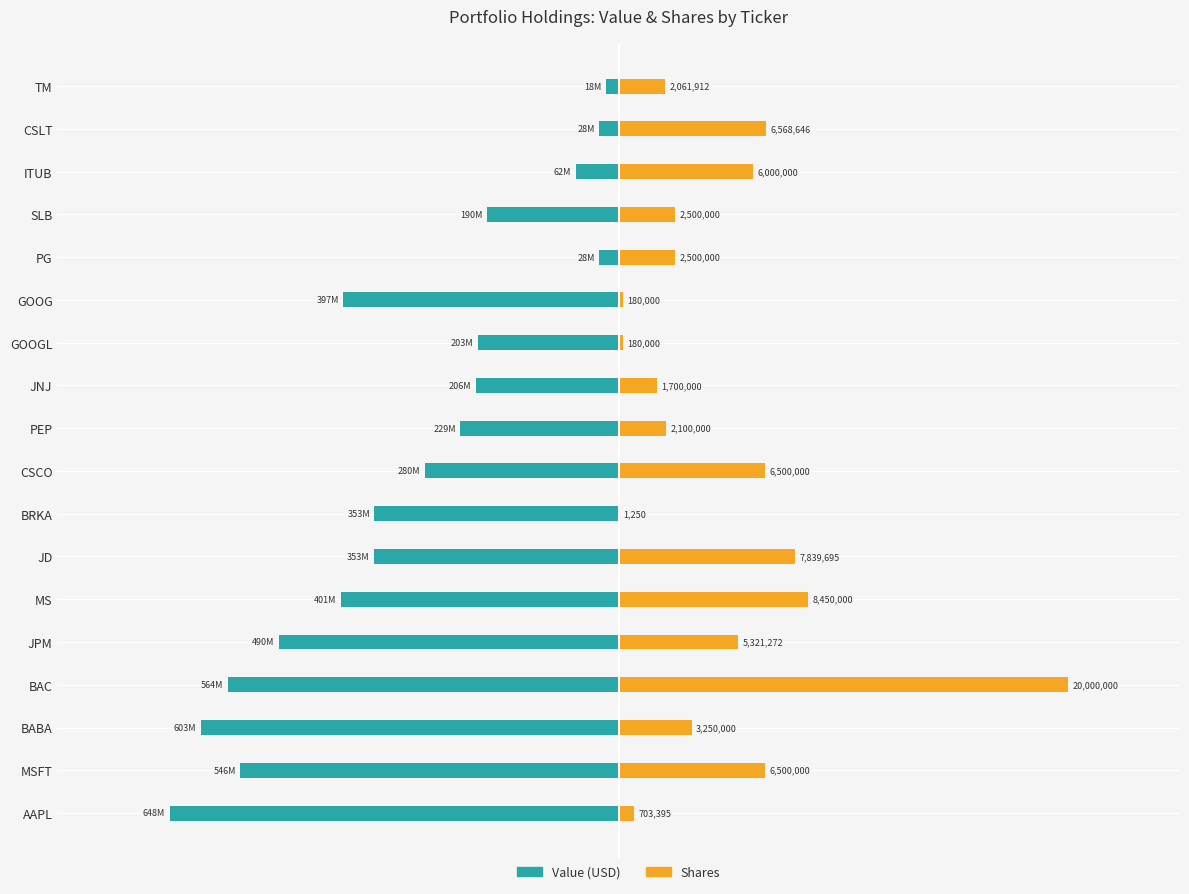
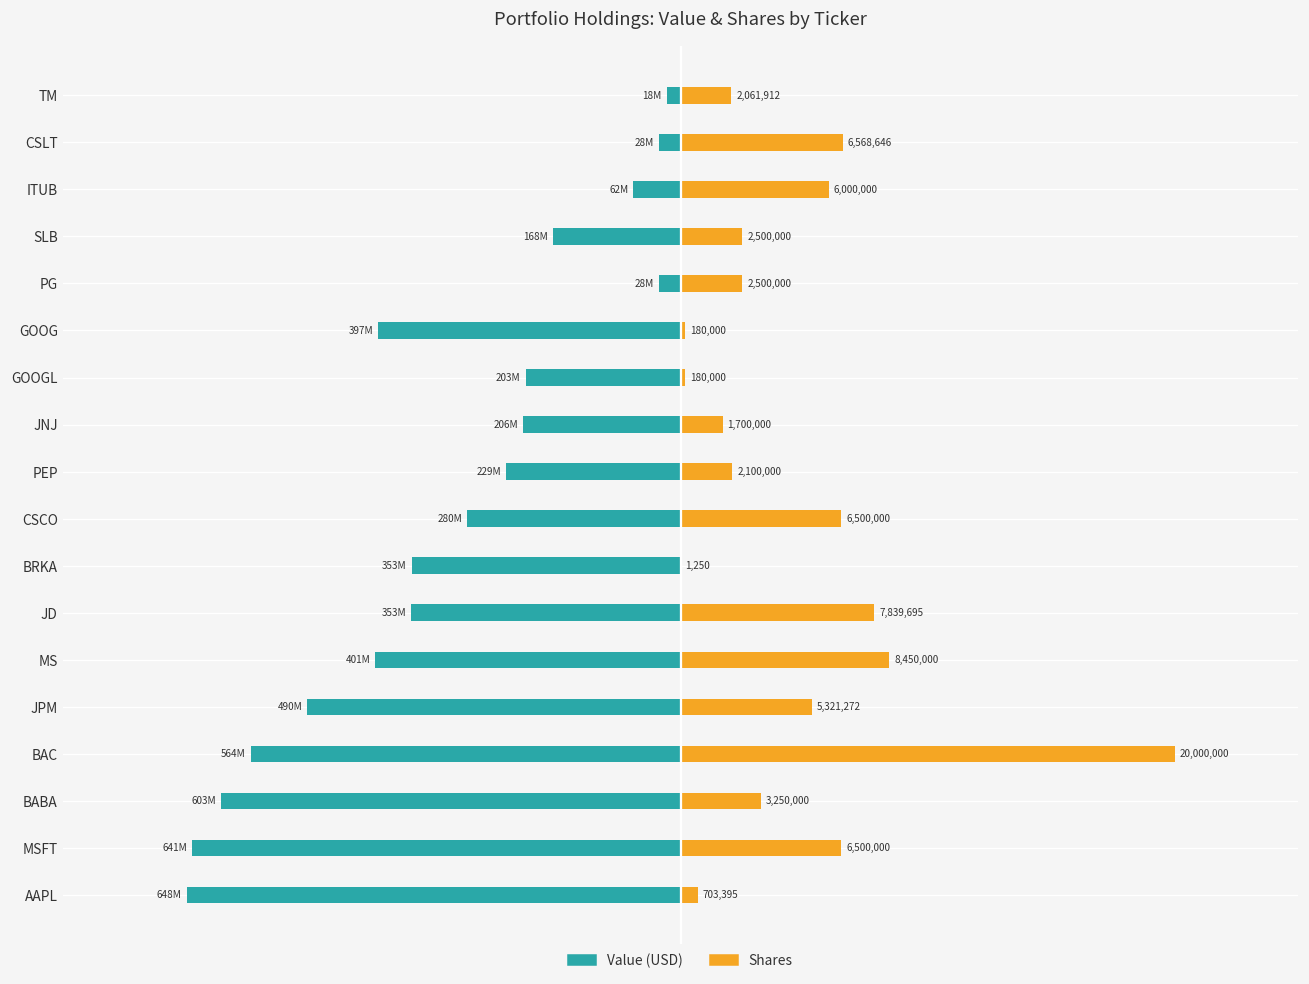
Value (USD), SLB: 190M -> 168M
Value (USD), MSFT: 546M -> 641M
